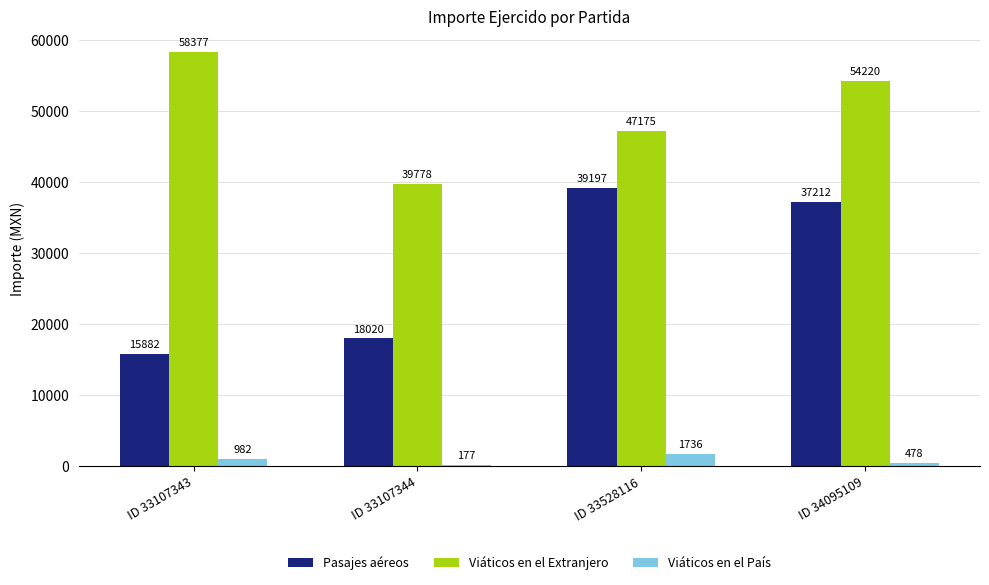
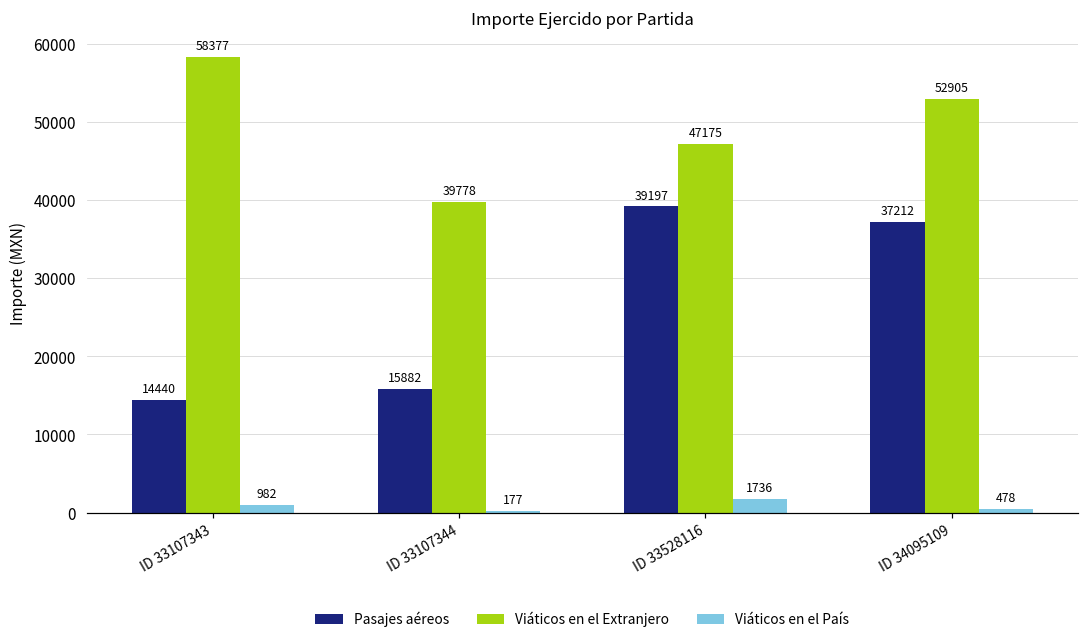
Pasajes aéreos, ID 33107343: 15882 -> 14440
Pasajes aéreos, ID 33107344: 18020 -> 15882
Viáticos en el Extranjero, ID 34095109: 54220 -> 52905
